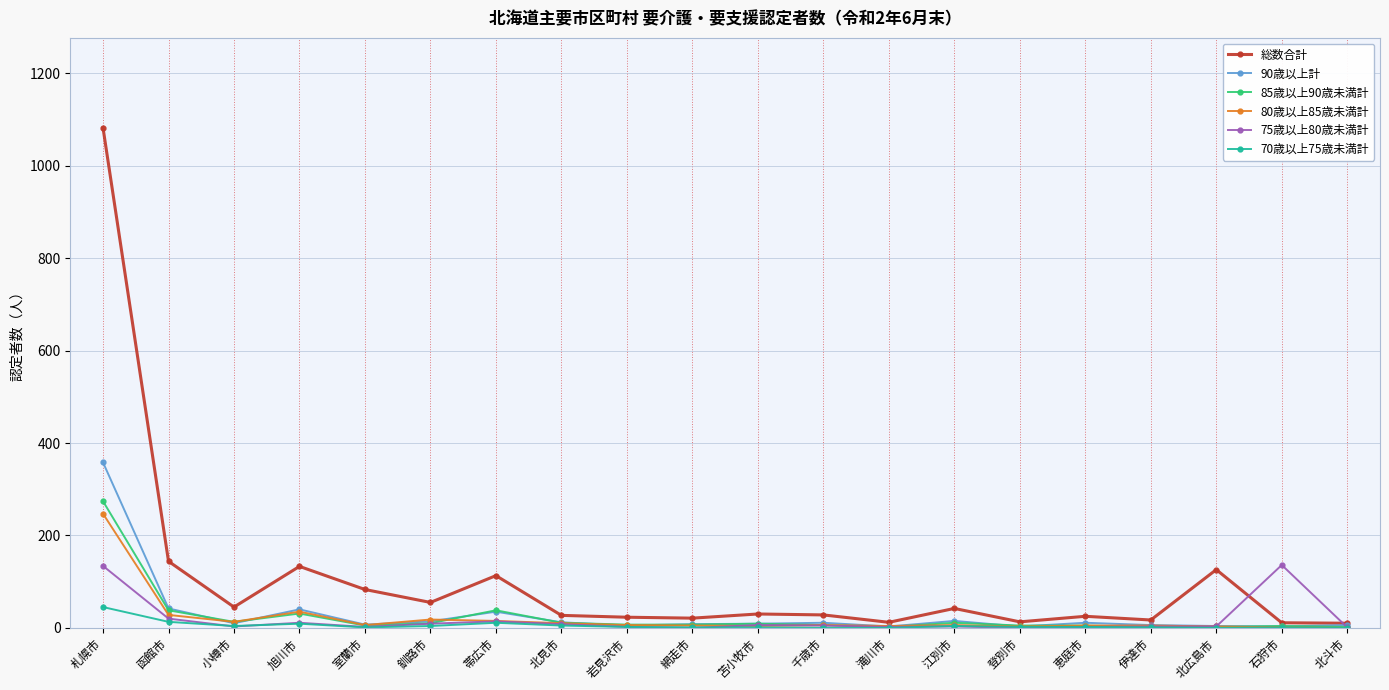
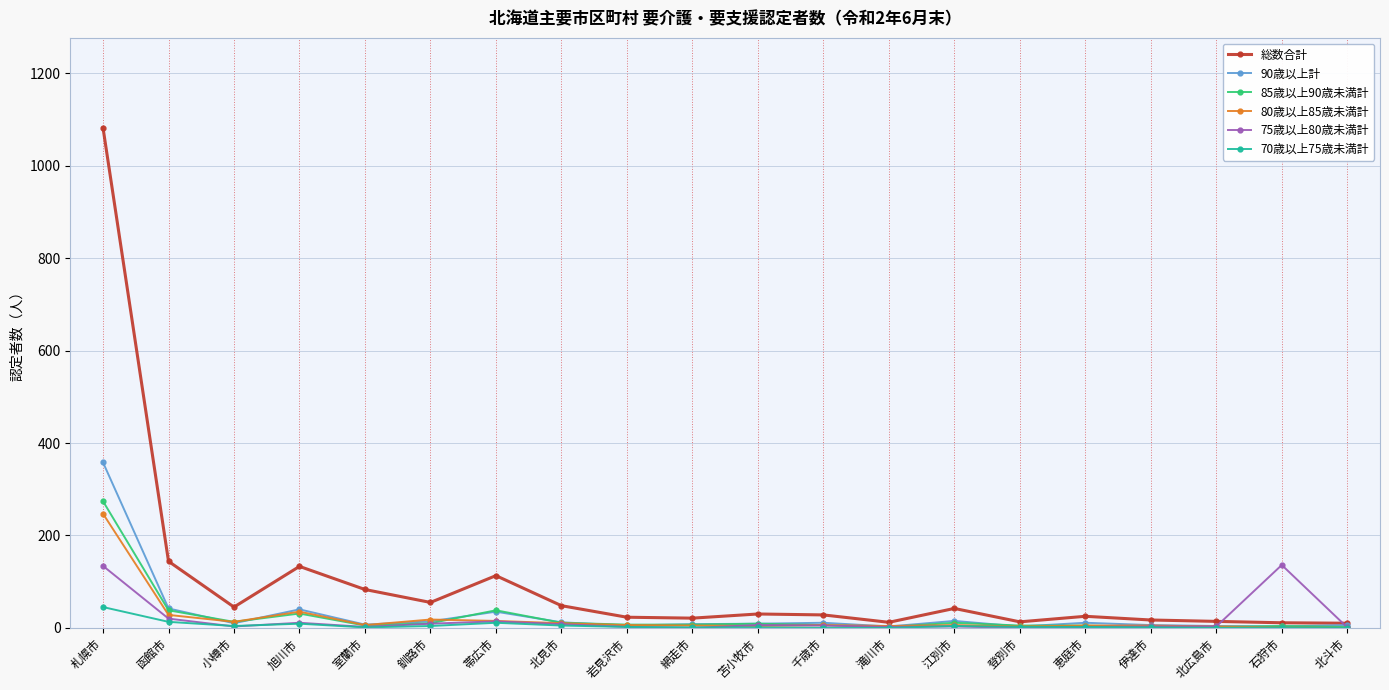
総数合計, 北見市: 30 -> 50
総数合計, 北広島市: 130 -> 10
